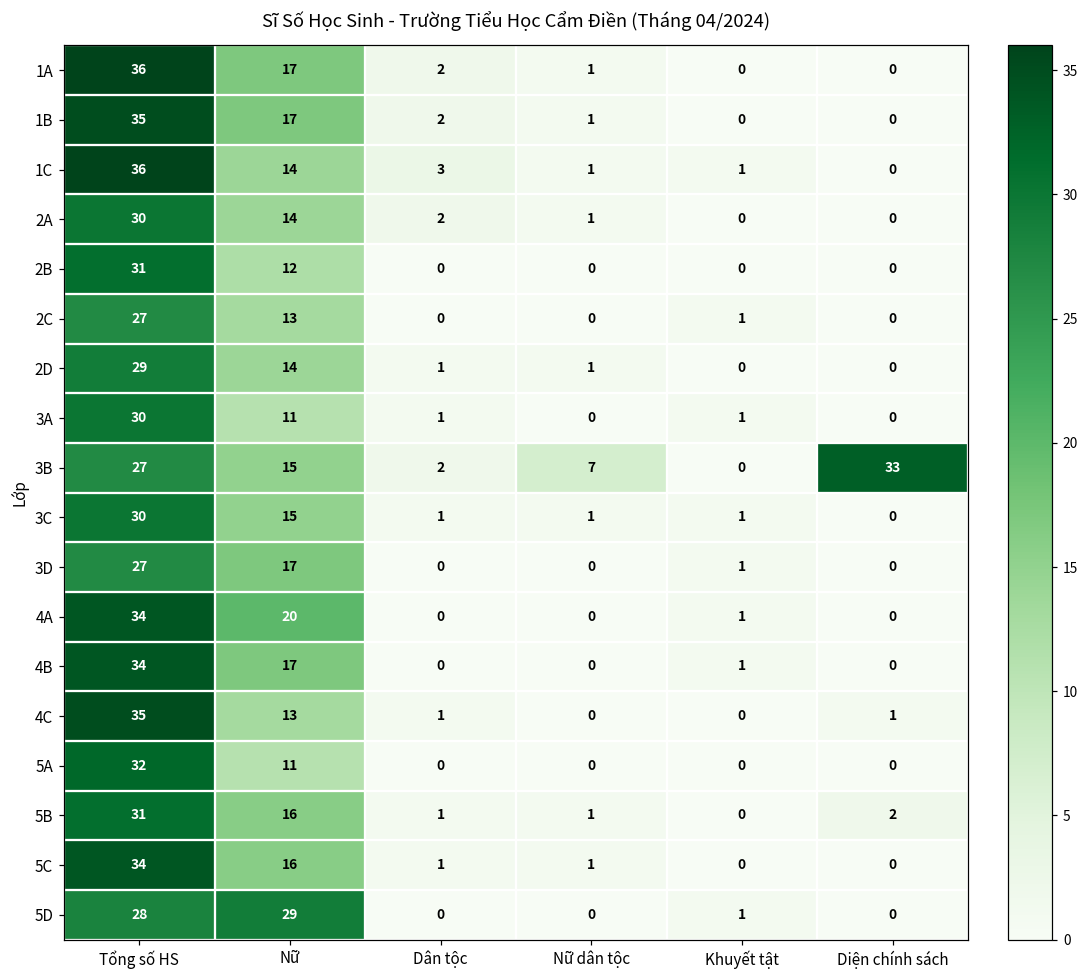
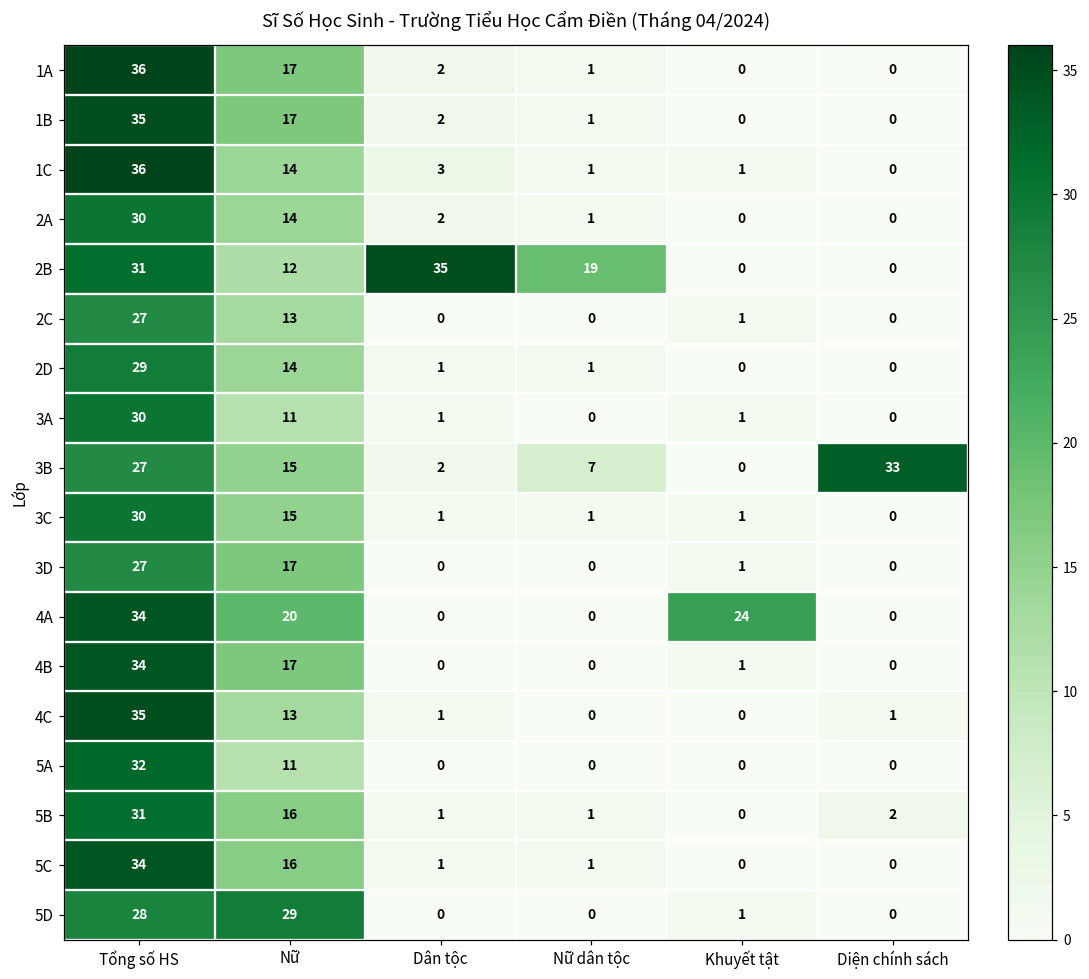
2B, Dân tộc: 0 -> 35
2B, Nữ dân tộc: 0 -> 19
4A, Khuyết tật: 1 -> 24
